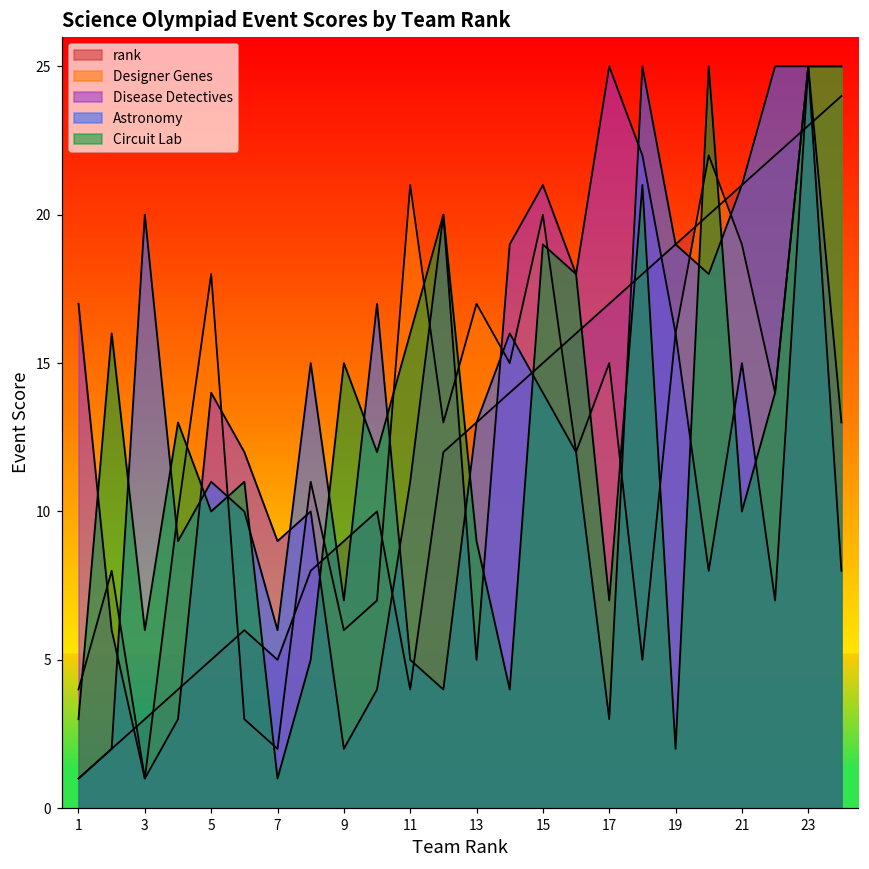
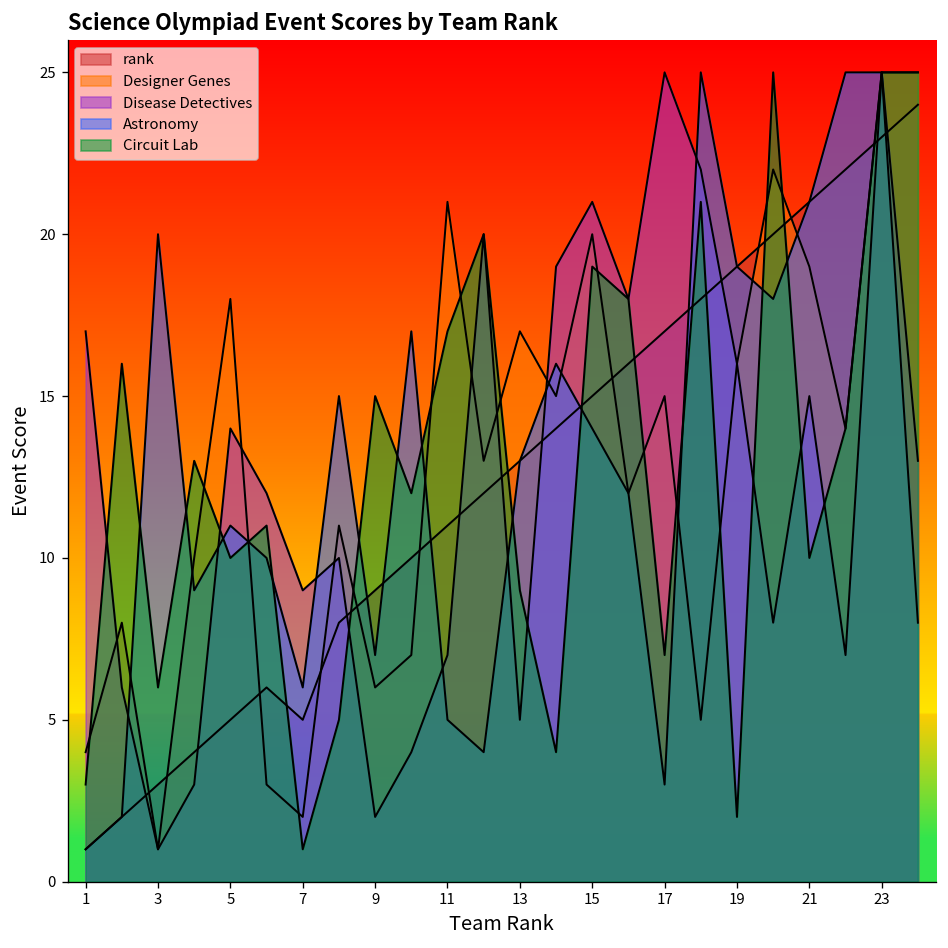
rank, 11: 4 -> 11
Disease Detectives, 11: 11 -> 7
Circuit Lab, 11: 16 -> 17
